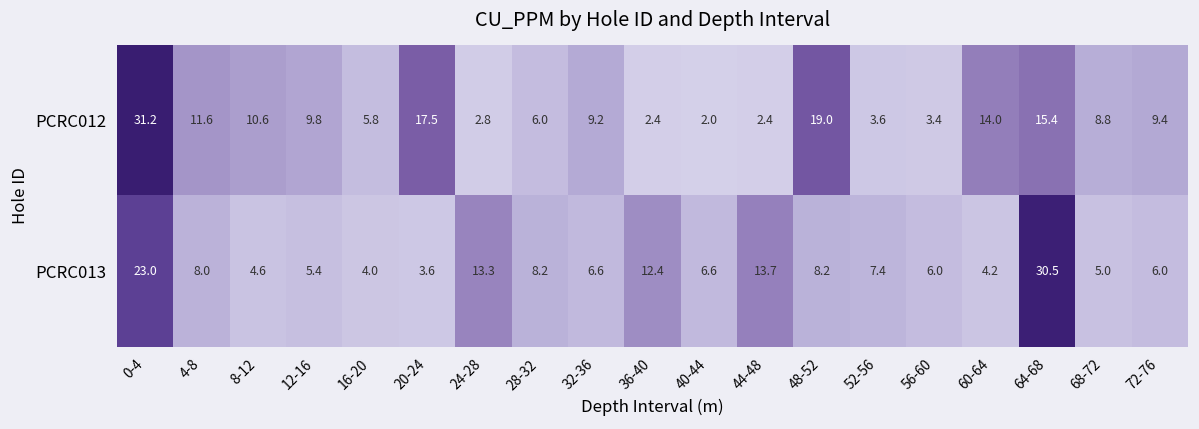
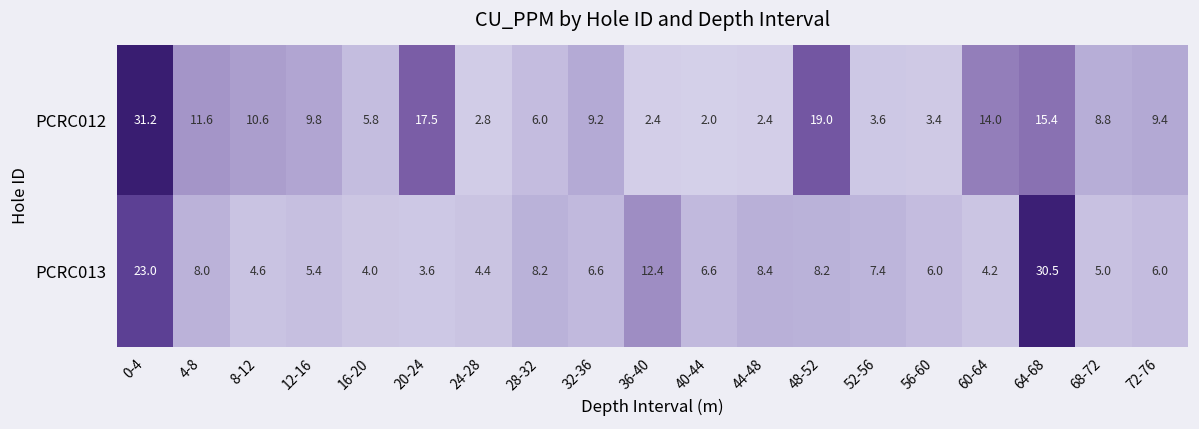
PCRC013, 24-28: 13.3 -> 4.4
PCRC013, 44-48: 13.7 -> 8.4
